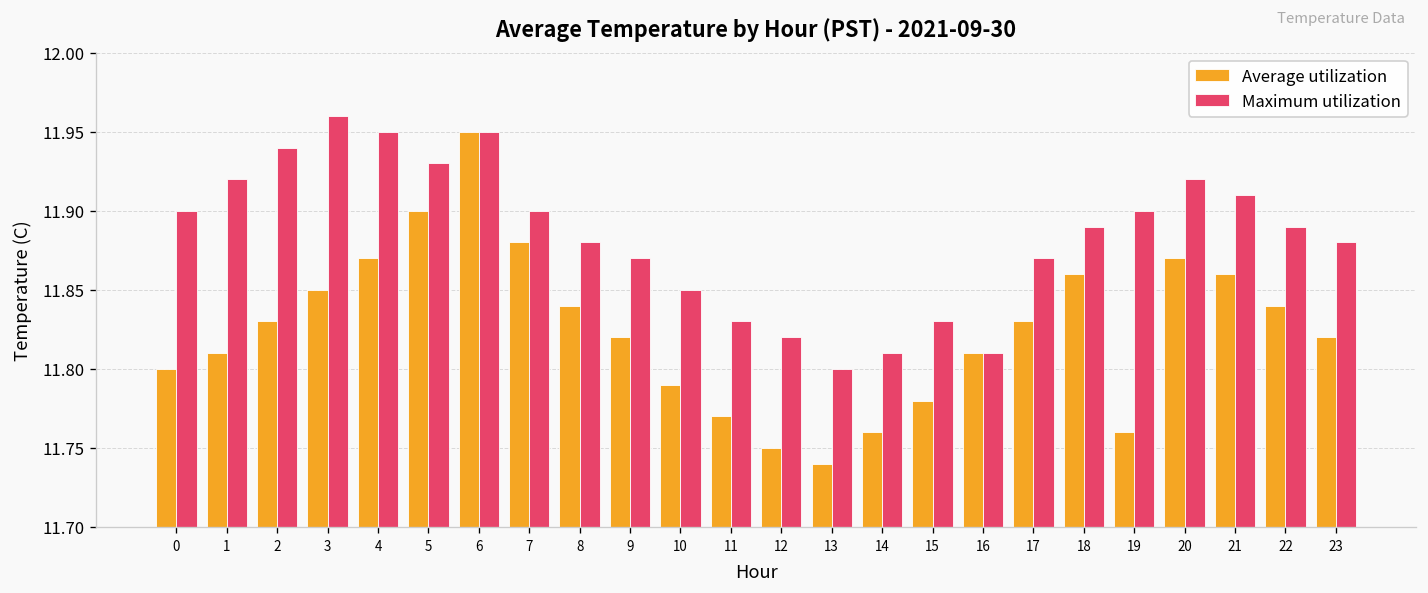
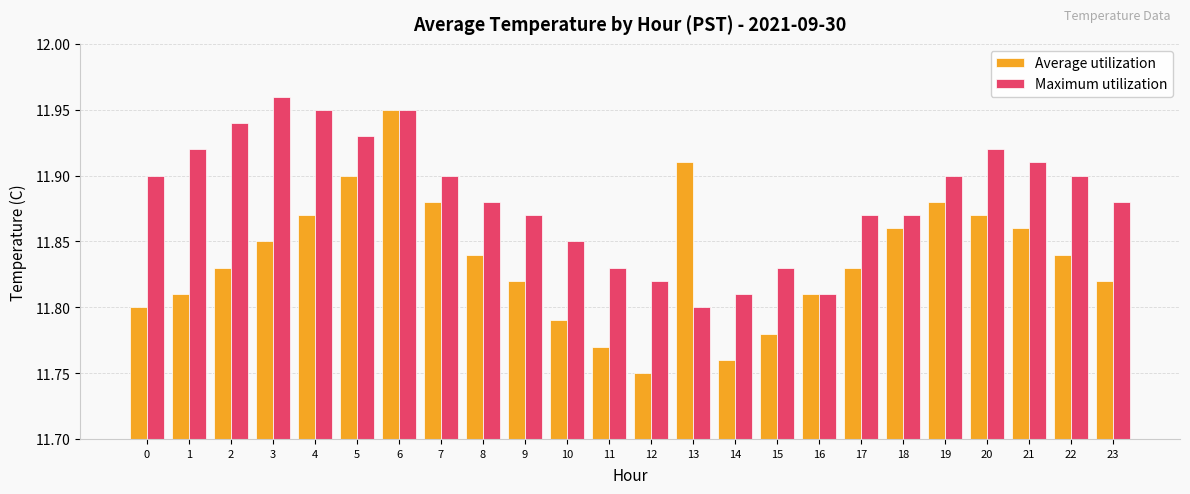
Average utilization, 13: 11.74 -> 11.91
Maximum utilization, 18: 11.89 -> 11.87
Average utilization, 19: 11.76 -> 11.88
Maximum utilization, 22: 11.89 -> 11.90
